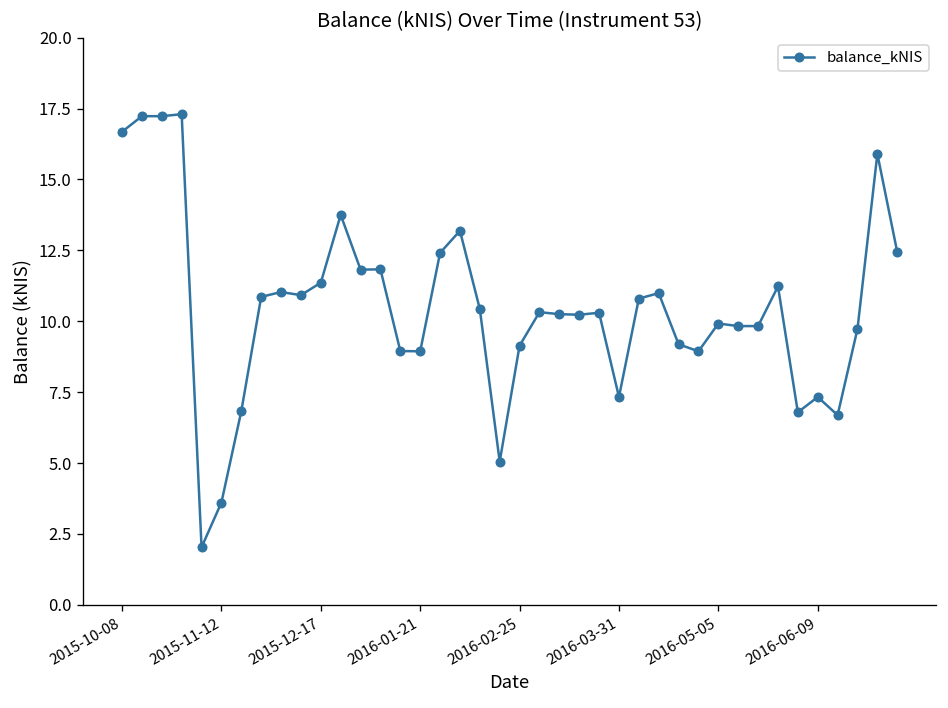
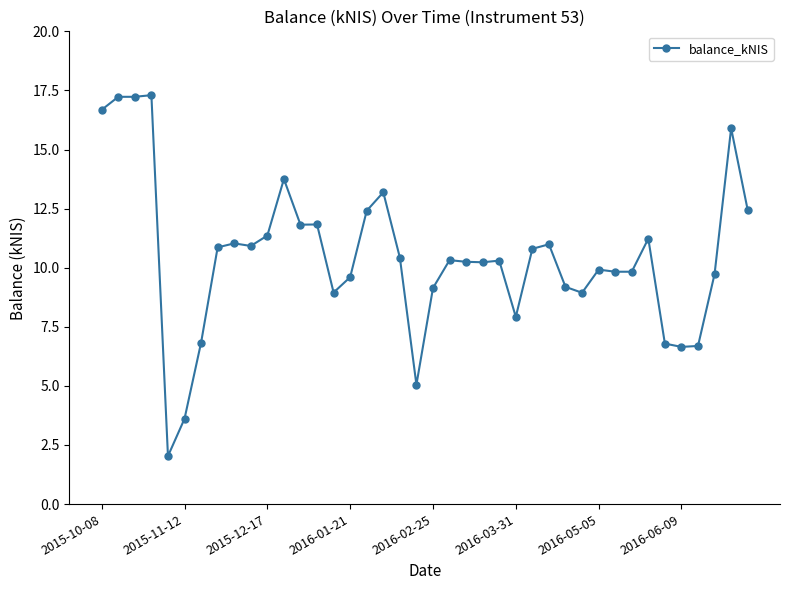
2016-01-21: 8.9 -> 9.6
2016-03-31: 7.3 -> 7.9
2016-06-09: 7.3 -> 6.7
